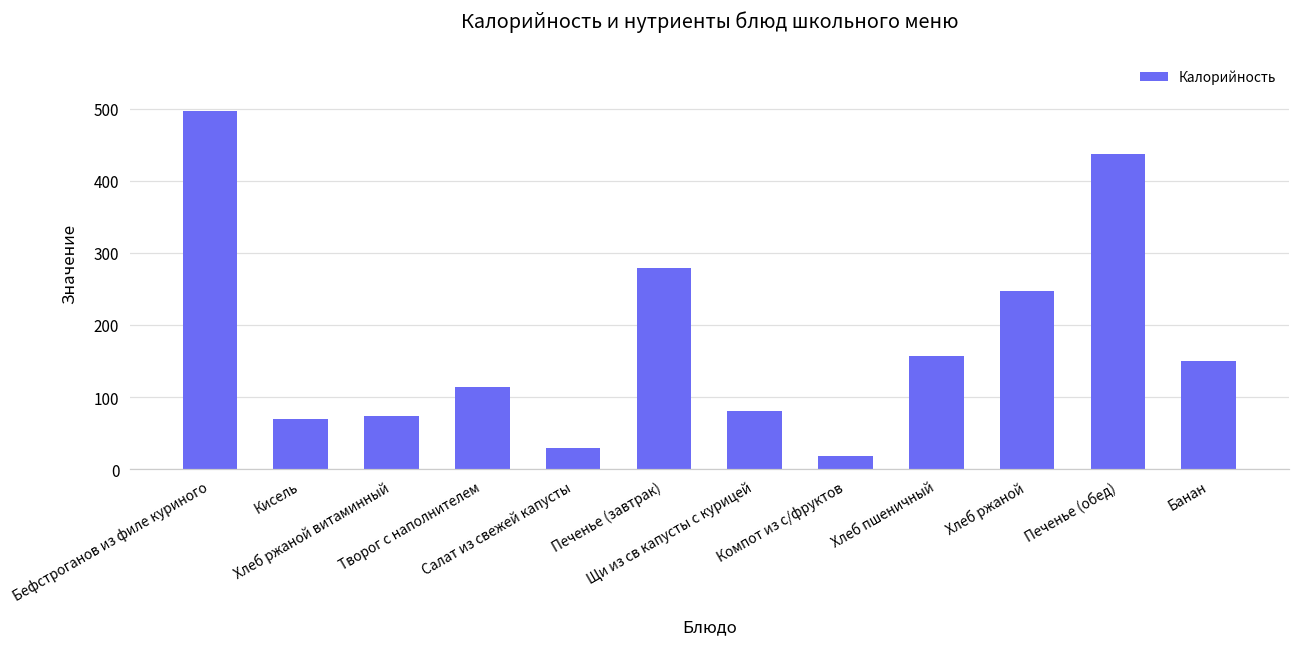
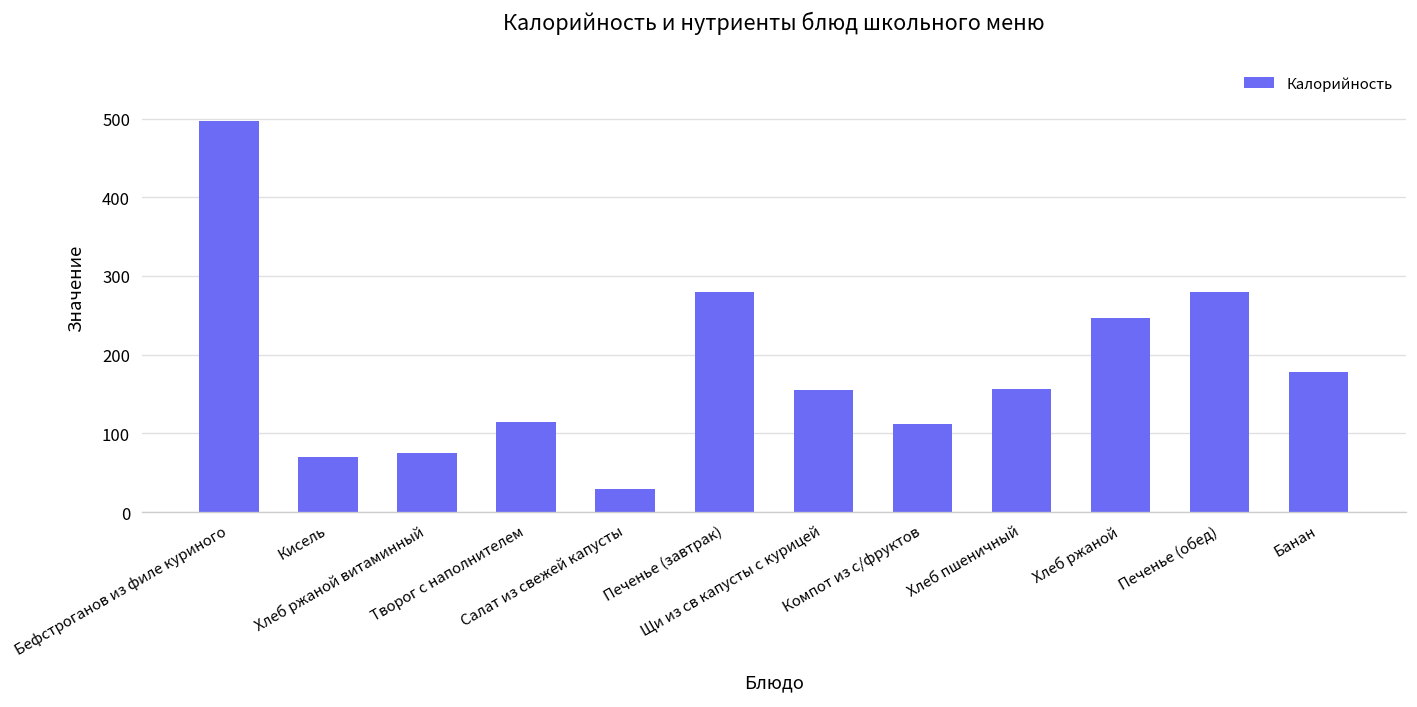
Щи из св капусты с курицей: 80 -> 160
Компот из с/фруктов: 20 -> 110
Печенье (обед): 440 -> 280
Банан: 150 -> 180
